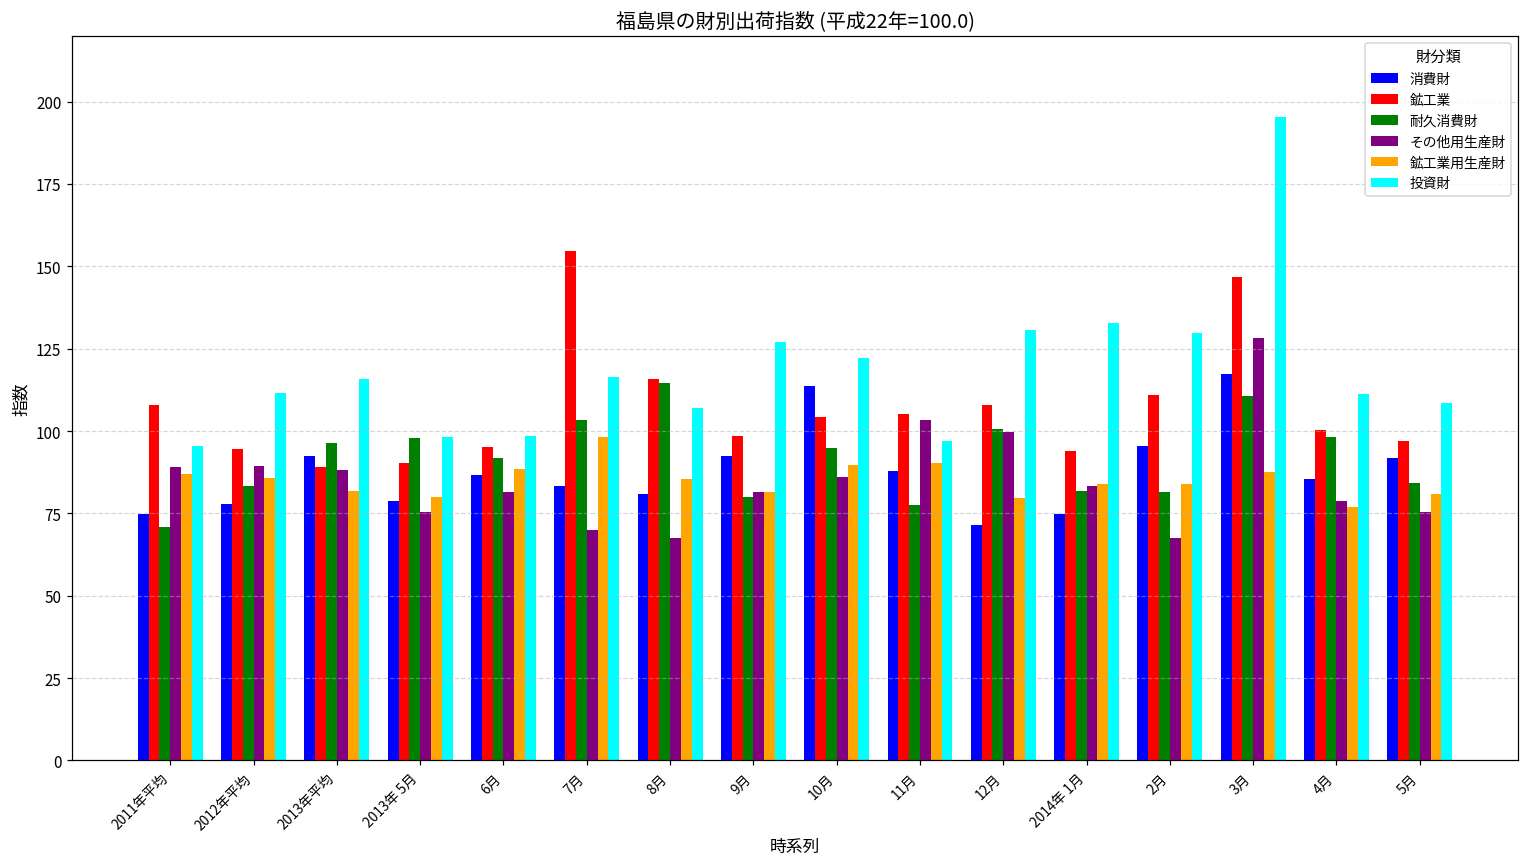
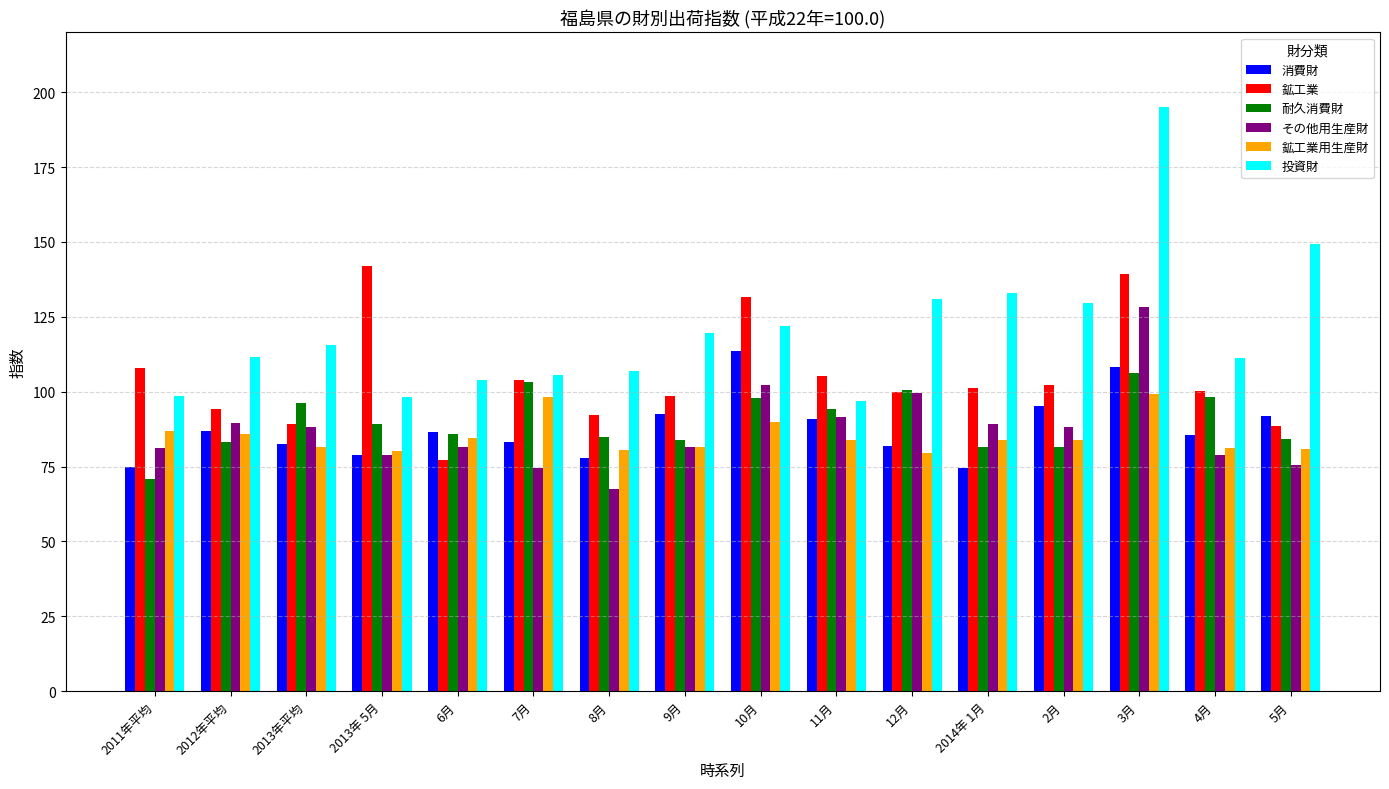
その他用生産財, 2011年平均: 89 -> 81
投資財, 2011年平均: 96 -> 99
消費財, 2012年平均: 78 -> 87
消費財, 2013年平均: 92 -> 83
鉱工業, 2013年 5月: 90 -> 142
耐久消費財, 2013年 5月: 98 -> 89
その他用生産財, 2013年 5月: 76 -> 79
鉱工業, 6月: 95 -> 77
耐久消費財, 6月: 92 -> 86
鉱工業用生産財, 6月: 88 -> 85
投資財, 6月: 99 -> 104
鉱工業, 7月: 155 -> 104
その他用生産財, 7月: 70 -> 75
投資財, 7月: 116 -> 106
消費財, 8月: 81 -> 78
鉱工業, 8月: 116 -> 92
耐久消費財, 8月: 115 -> 85
鉱工業用生産財, 8月: 85 -> 80
耐久消費財, 9月: 80 -> 84
投資財, 9月: 127 -> 120
鉱工業, 10月: 104 -> 132
耐久消費財, 10月: 95 -> 98
その他用生産財, 10月: 86 -> 102
消費財, 11月: 88 -> 91
耐久消費財, 11月: 78 -> 94
その他用生産財, 11月: 103 -> 92
鉱工業用生産財, 11月: 90 -> 84
消費財, 12月: 71 -> 82
鉱工業, 12月: 108 -> 100
鉱工業, 2014年 1月: 94 -> 101
その他用生産財, 2014年 1月: 83 -> 89
鉱工業, 2月: 111 -> 102
その他用生産財, 2月: 67 -> 88
消費財, 3月: 117 -> 108
鉱工業, 3月: 147 -> 139
耐久消費財, 3月: 111 -> 106
鉱工業用生産財, 3月: 88 -> 99
鉱工業用生産財, 4月: 77 -> 81
鉱工業, 5月: 97 -> 88
投資財, 5月: 108 -> 149
